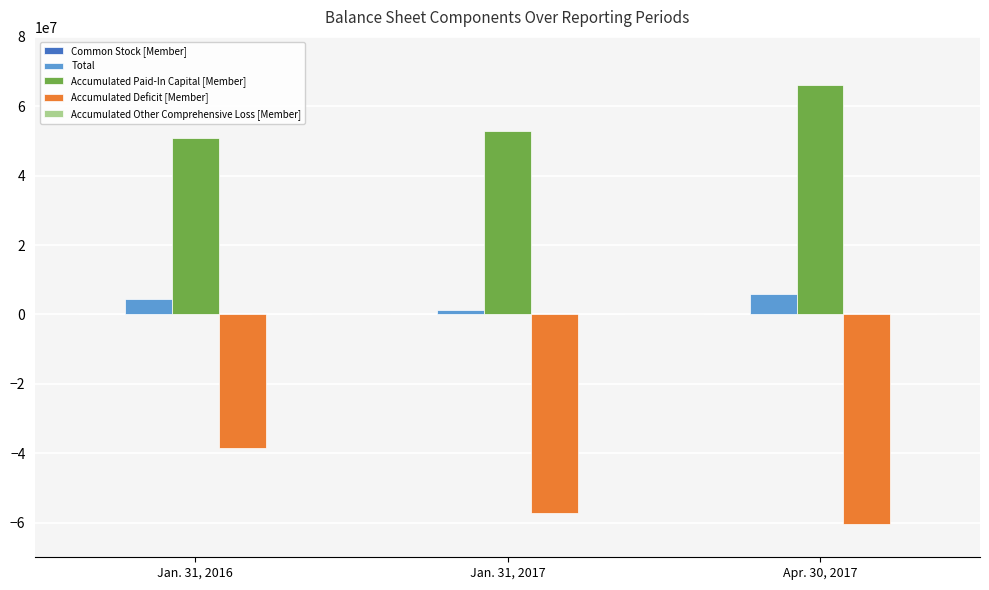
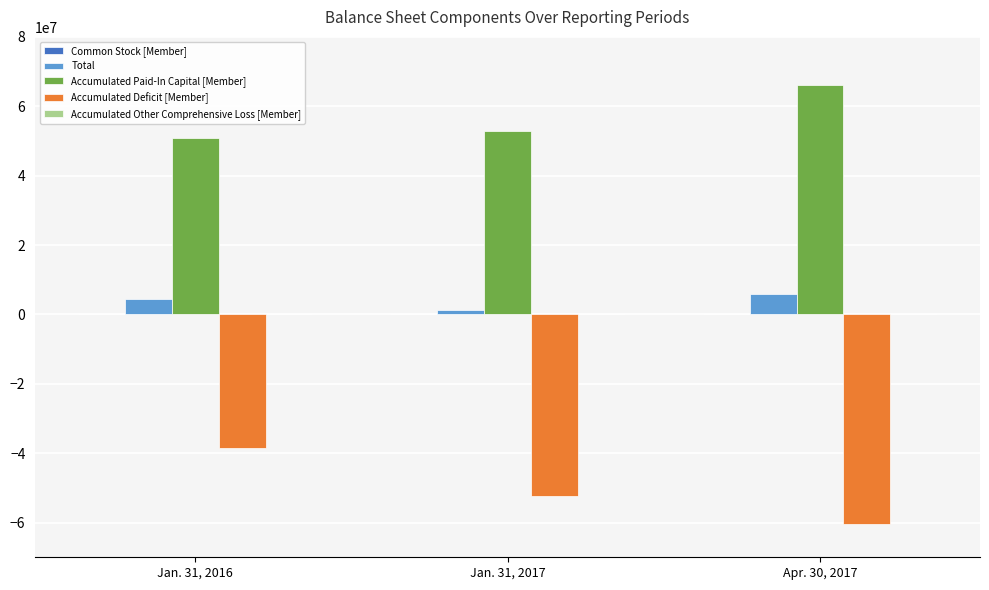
Accumulated Deficit [Member], Jan. 31, 2017: -57000000 -> -52000000
